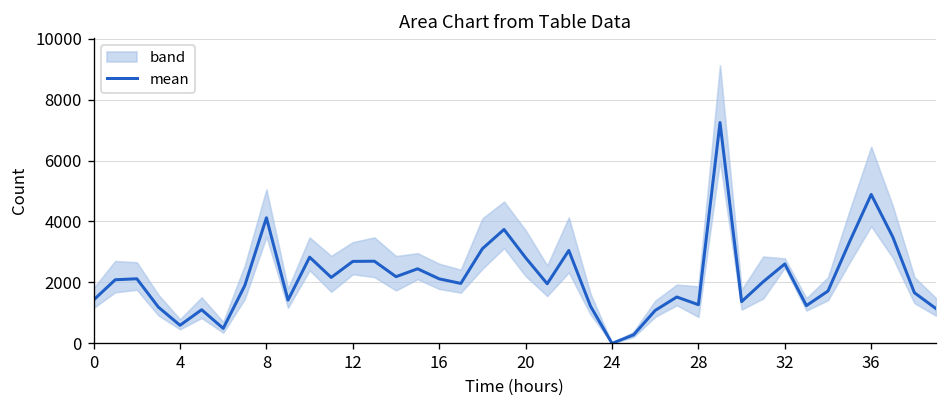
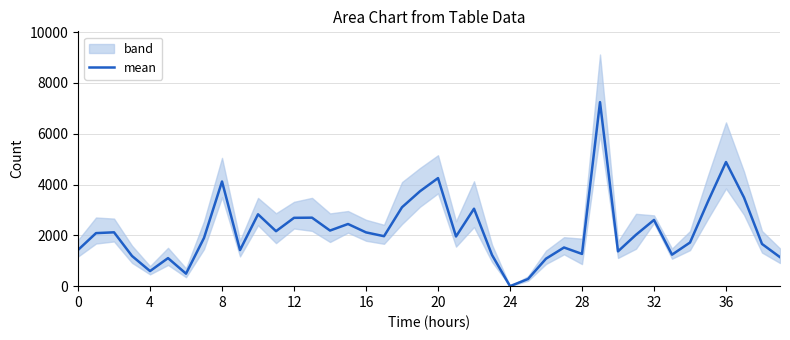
mean, 20: 2800 -> 4300
